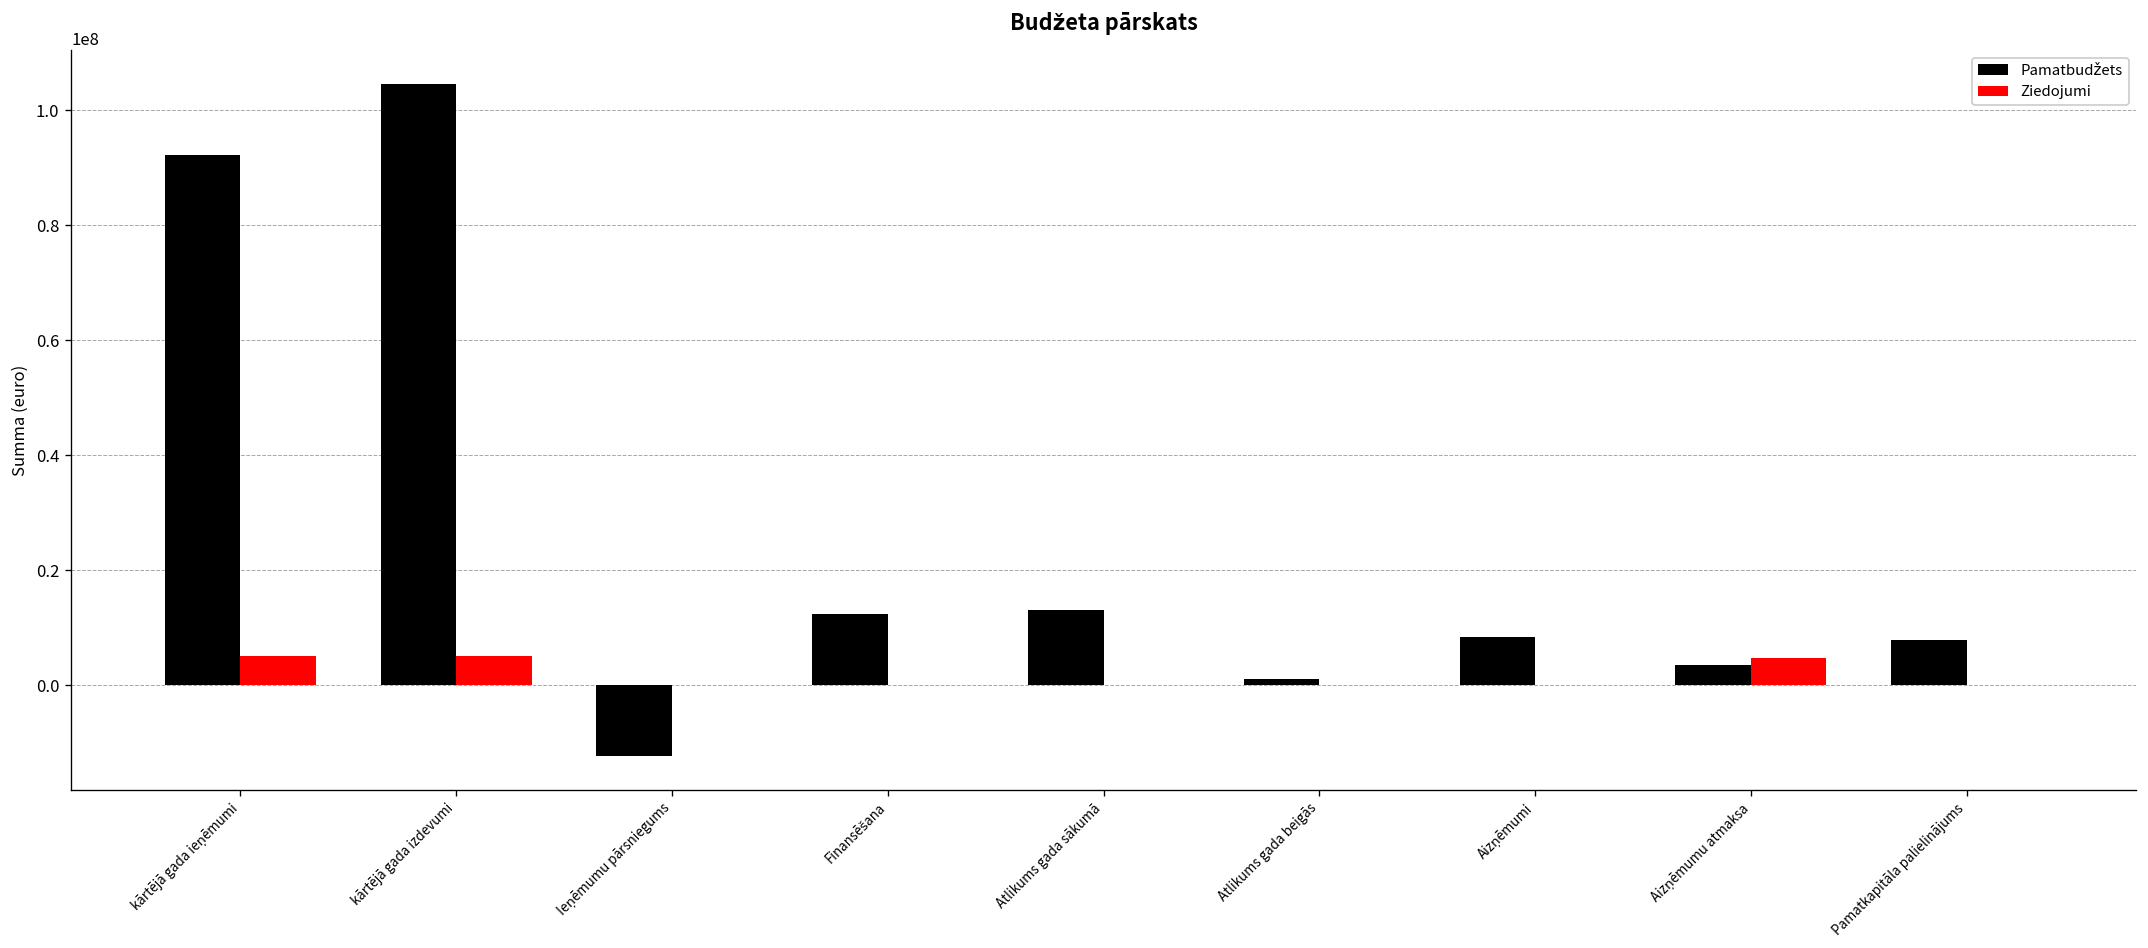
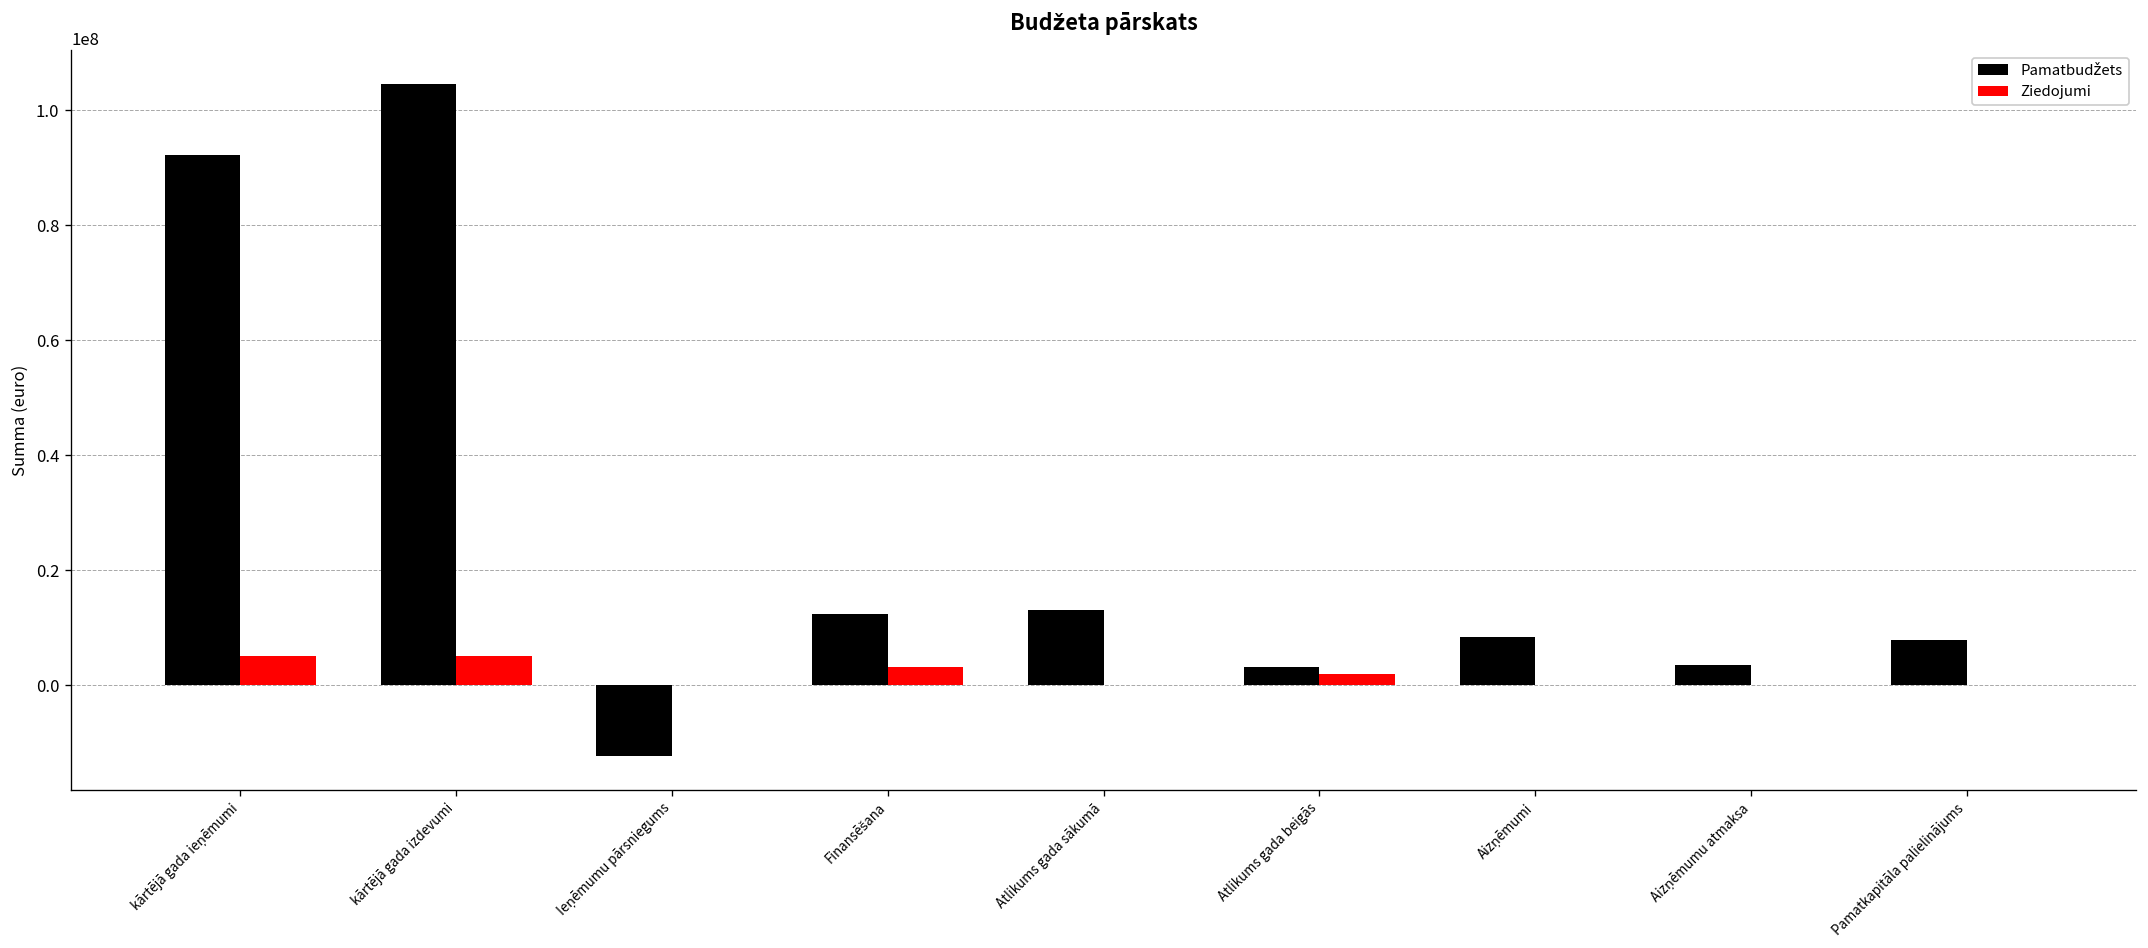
Ziedojumi, Finansēšana: 0 -> 3000000
Pamatbudžets, Atlikums gada beigās: 1000000 -> 3000000
Ziedojumi, Atlikums gada beigās: 0 -> 2000000
Ziedojumi, Aizņēmumu atmaksa: 5000000 -> 0
